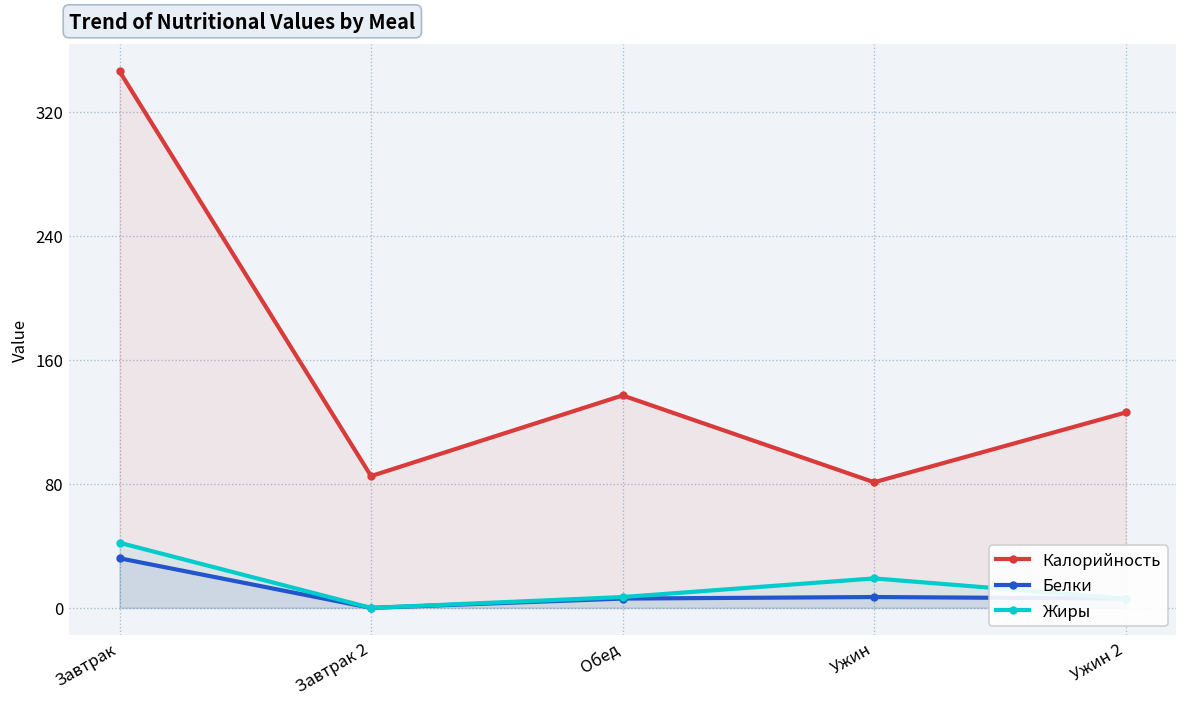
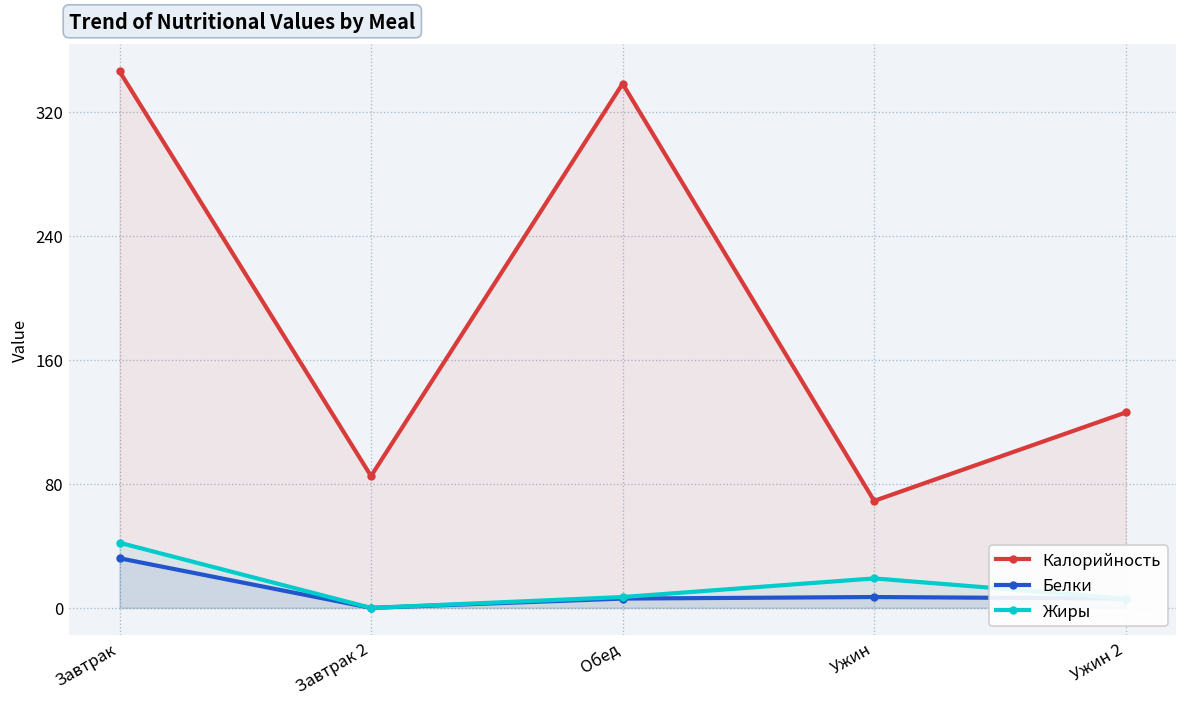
Калорийность, Обед: 137 -> 338
Калорийность, Ужин: 81 -> 69
